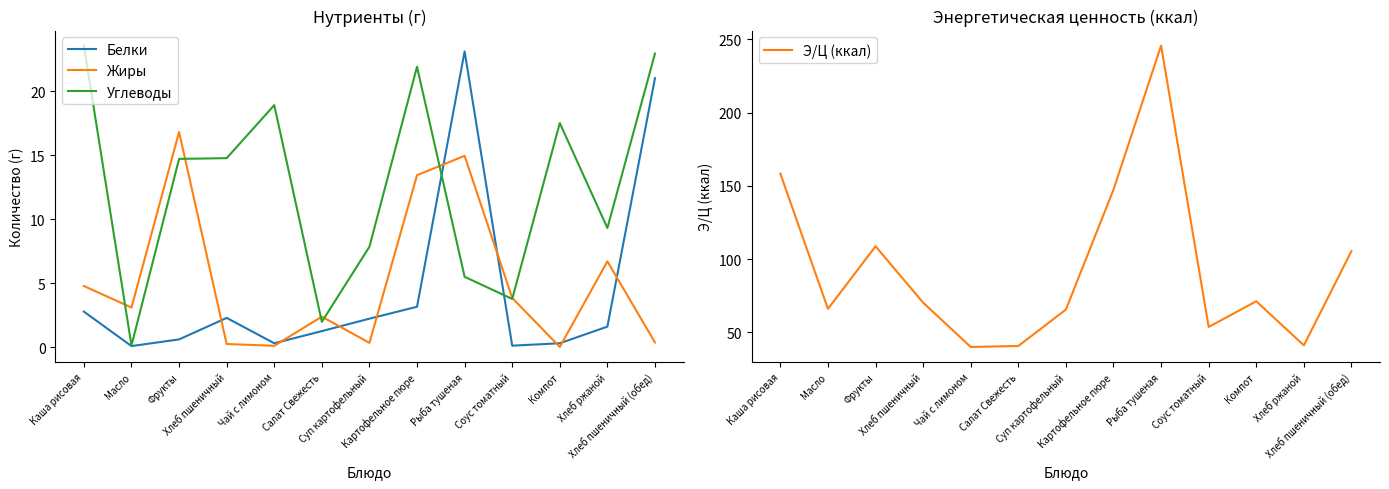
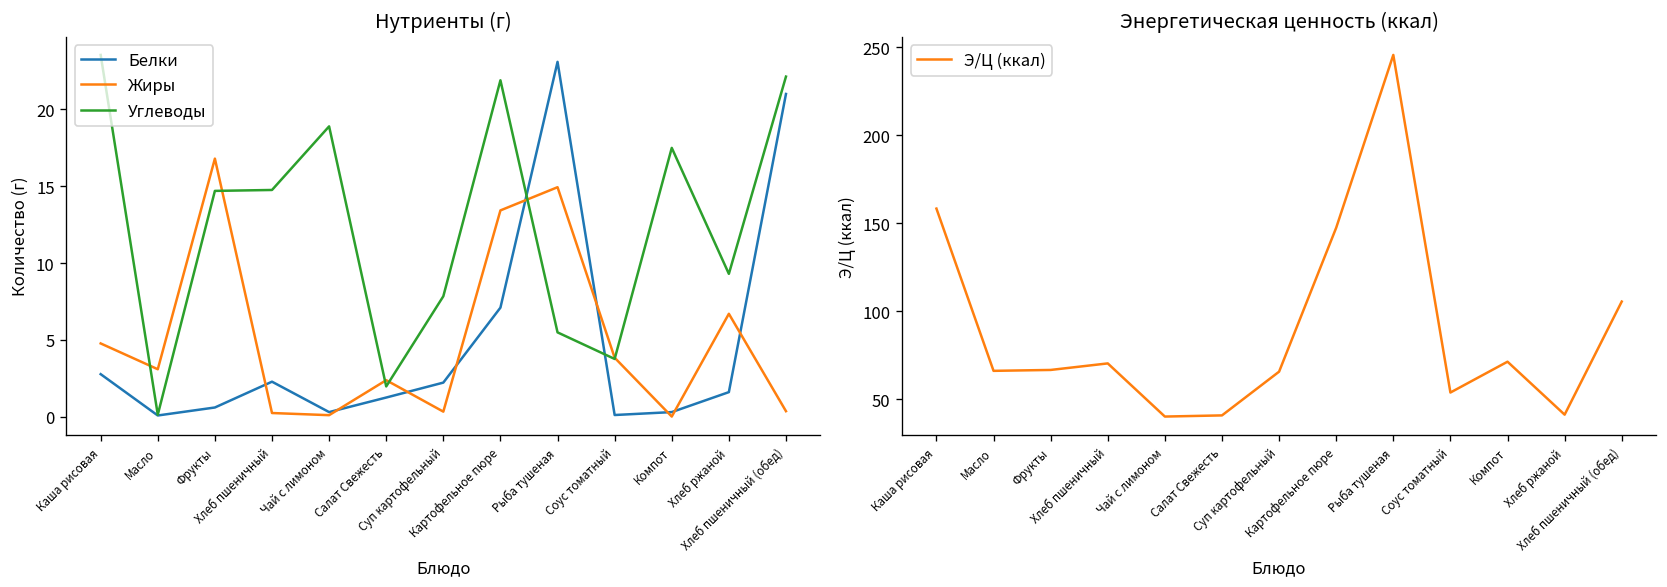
Нутриенты (г), Белки, Картофельное пюре: 3.2 -> 7.1
Нутриенты (г), Углеводы, Хлеб пшеничный (обед): 22.9 -> 22.1
Энергетическая ценность (ккал), Фрукты: 109 -> 67
